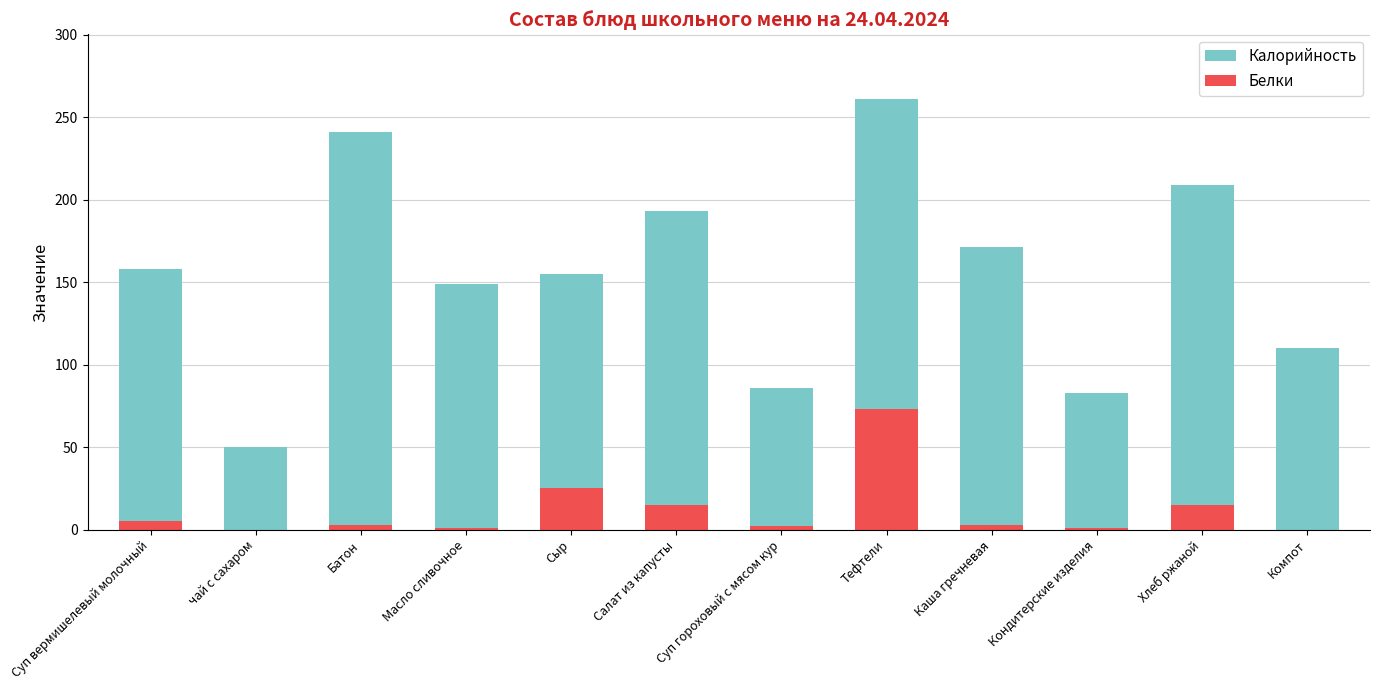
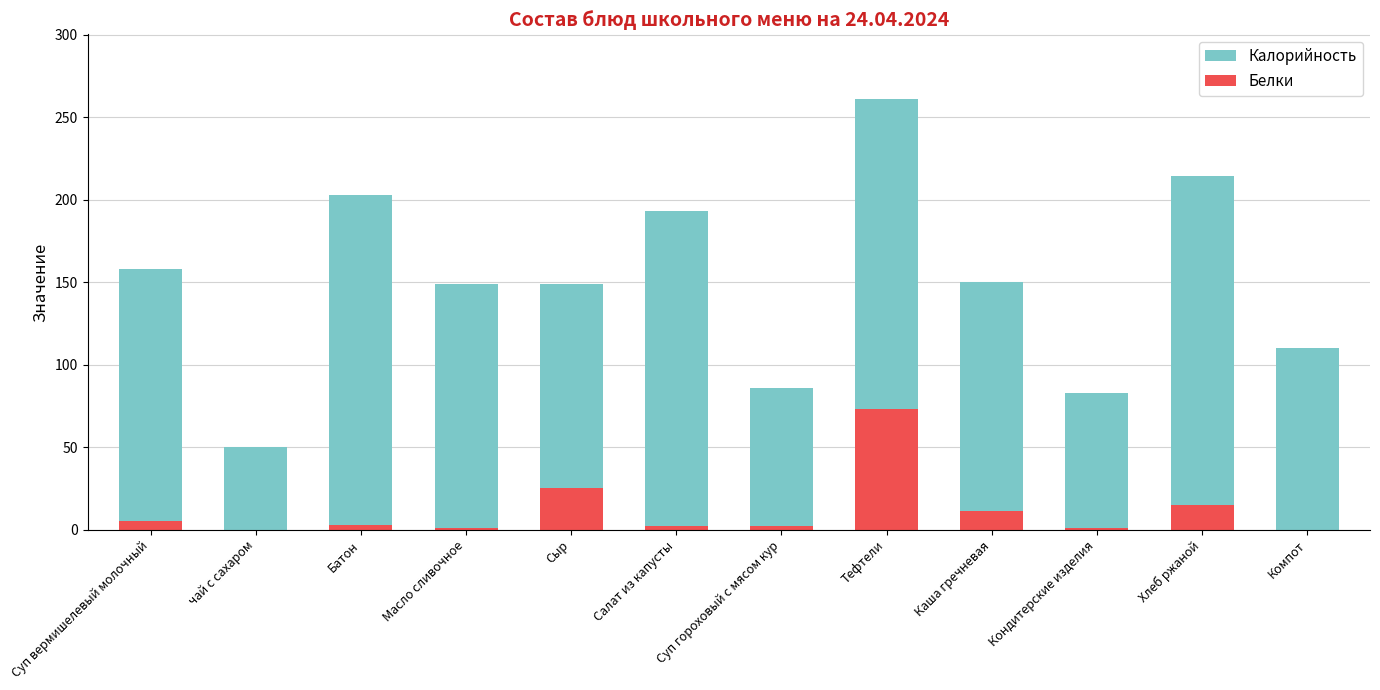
Калорийность, Батон: 241 -> 203
Калорийность, Сыр: 155 -> 149
Белки, Салат из капусты: 15 -> 2
Калорийность, Каша гречневая: 171 -> 150
Белки, Каша гречневая: 3 -> 11
Калорийность, Хлеб ржаной: 209 -> 214
